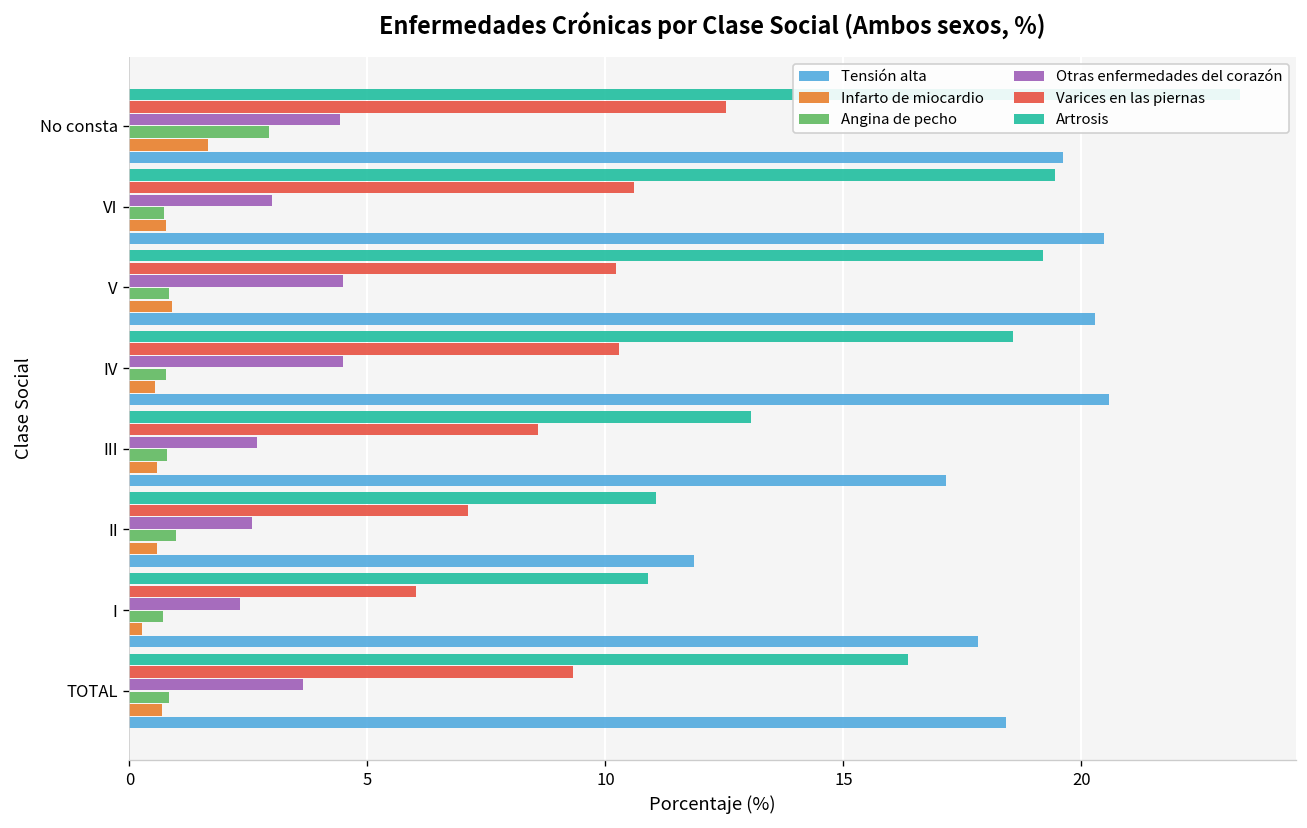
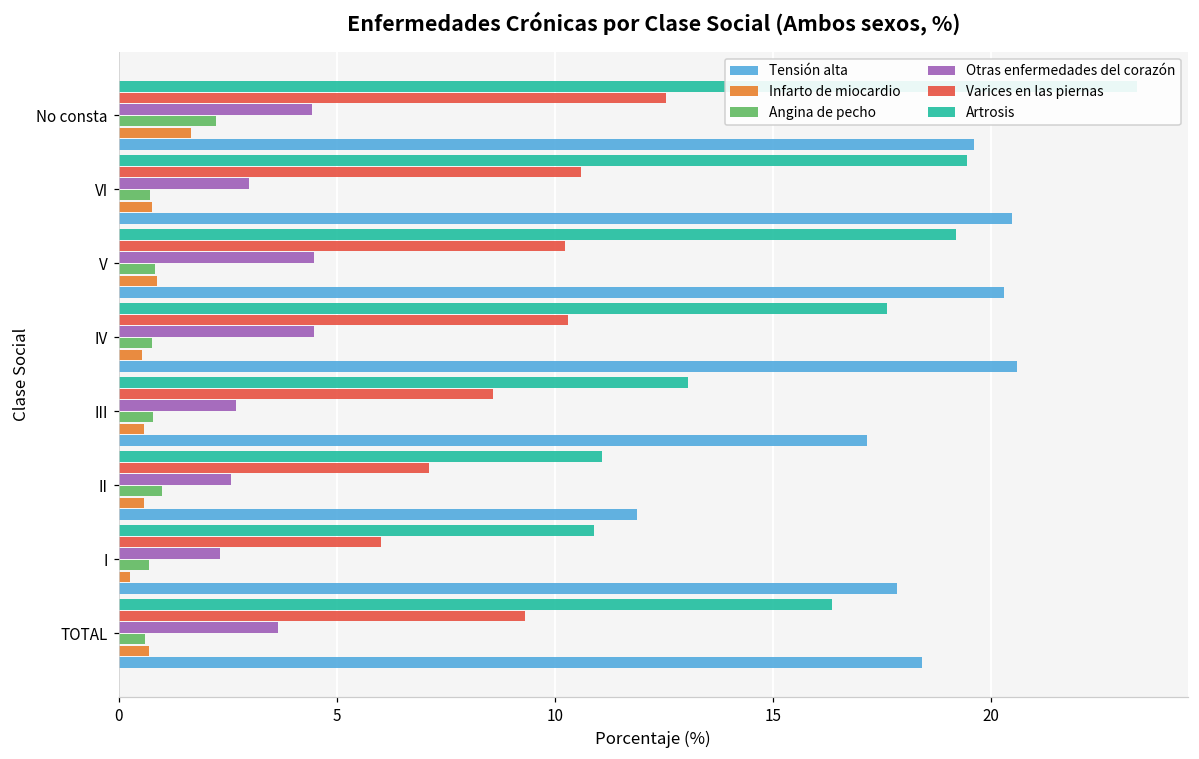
Angina de pecho, No consta: 2.9 -> 2.2
Artrosis, IV: 18.6 -> 17.6
Angina de pecho, TOTAL: 0.8 -> 0.6
